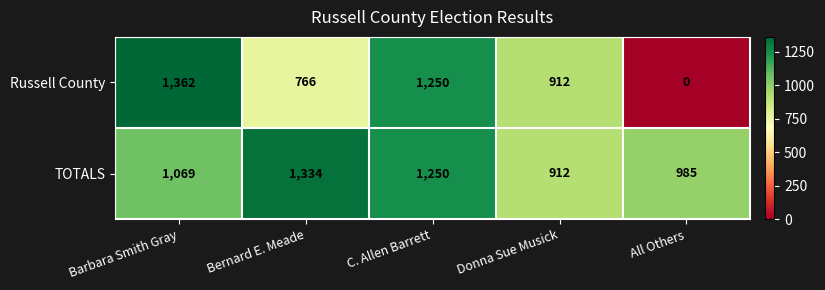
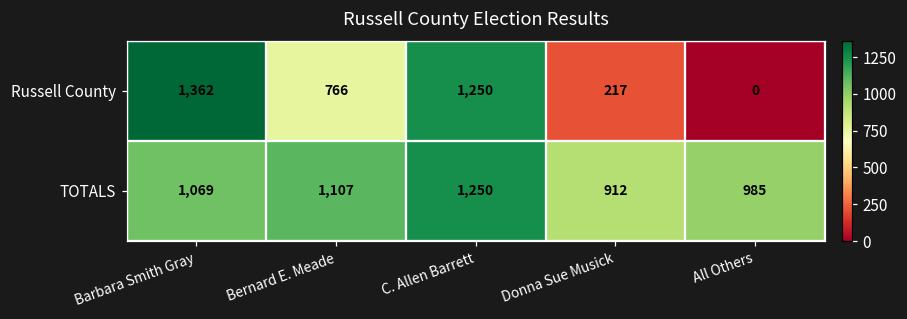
Russell County, Donna Sue Musick: 912 -> 217
TOTALS, Bernard E. Meade: 1,334 -> 1,107
